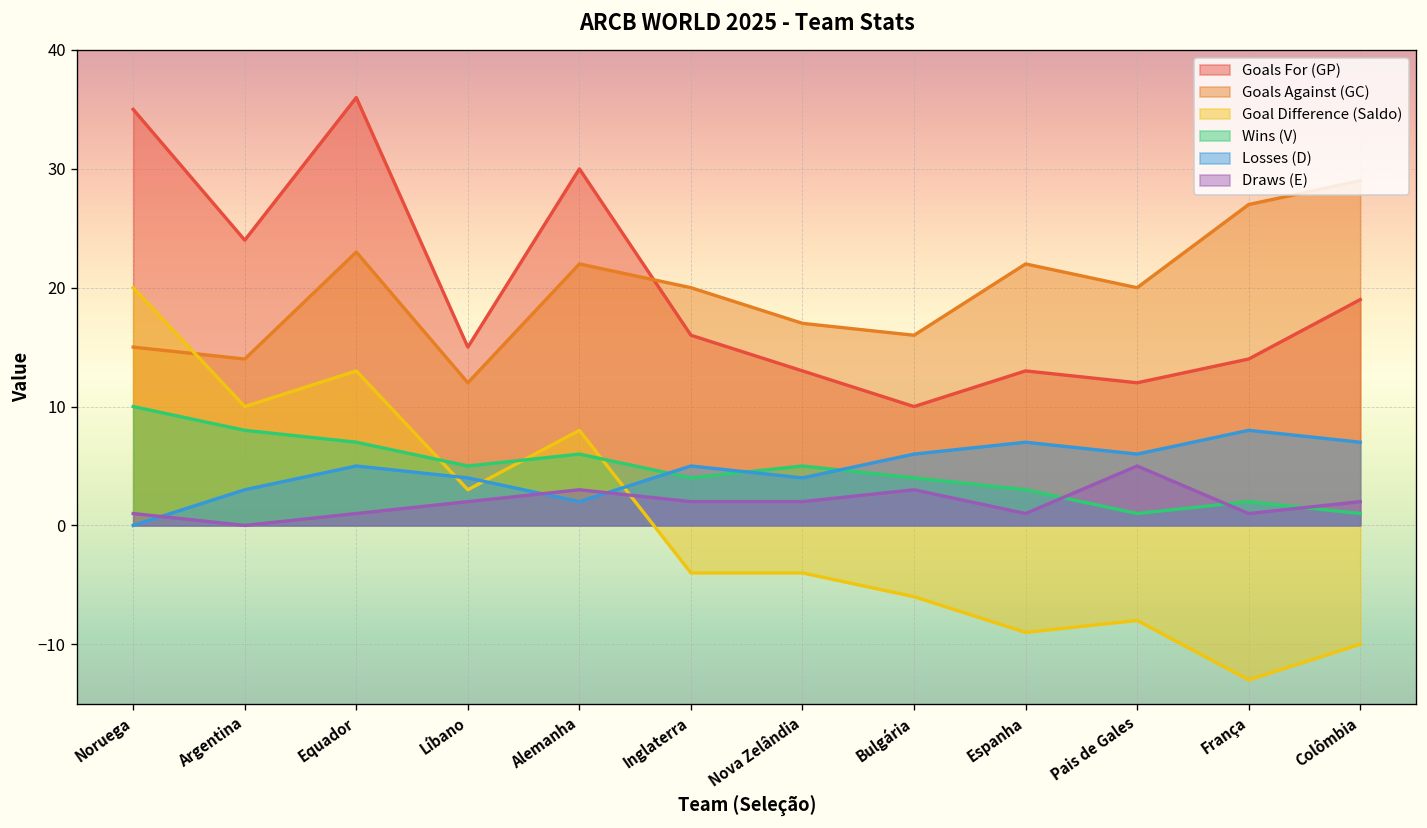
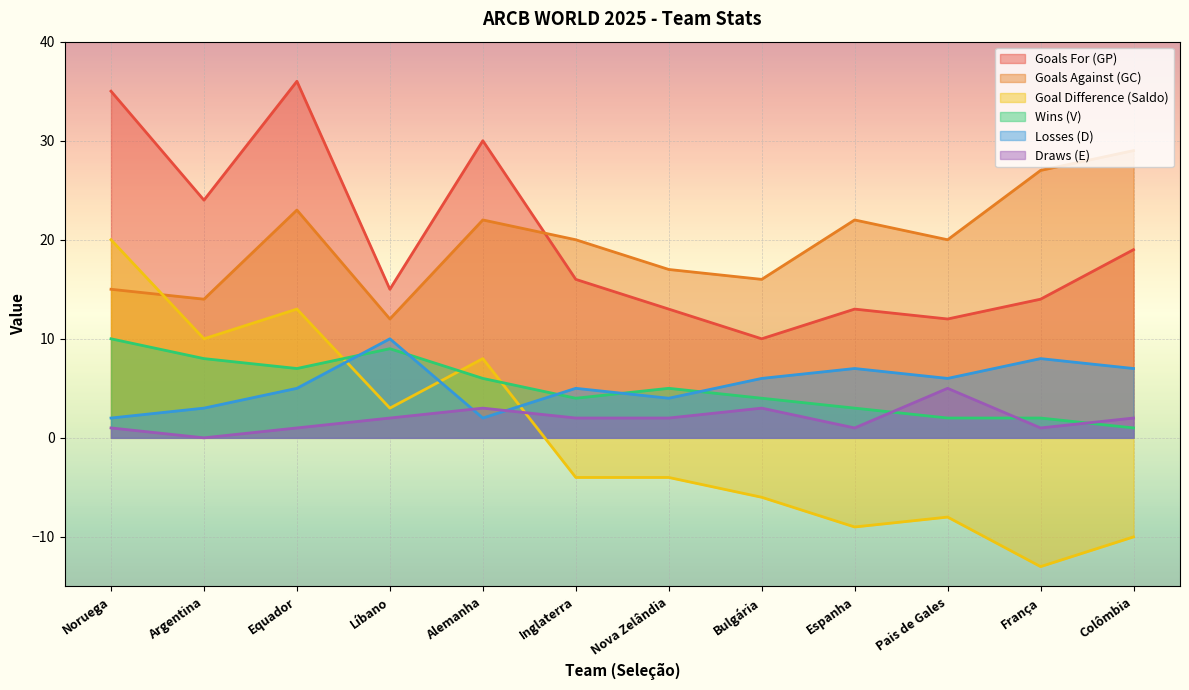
Losses (D), Noruega: 0 -> 2
Wins (V), Líbano: 5 -> 9
Losses (D), Líbano: 4 -> 10
Wins (V), Pais de Gales: 1 -> 2
